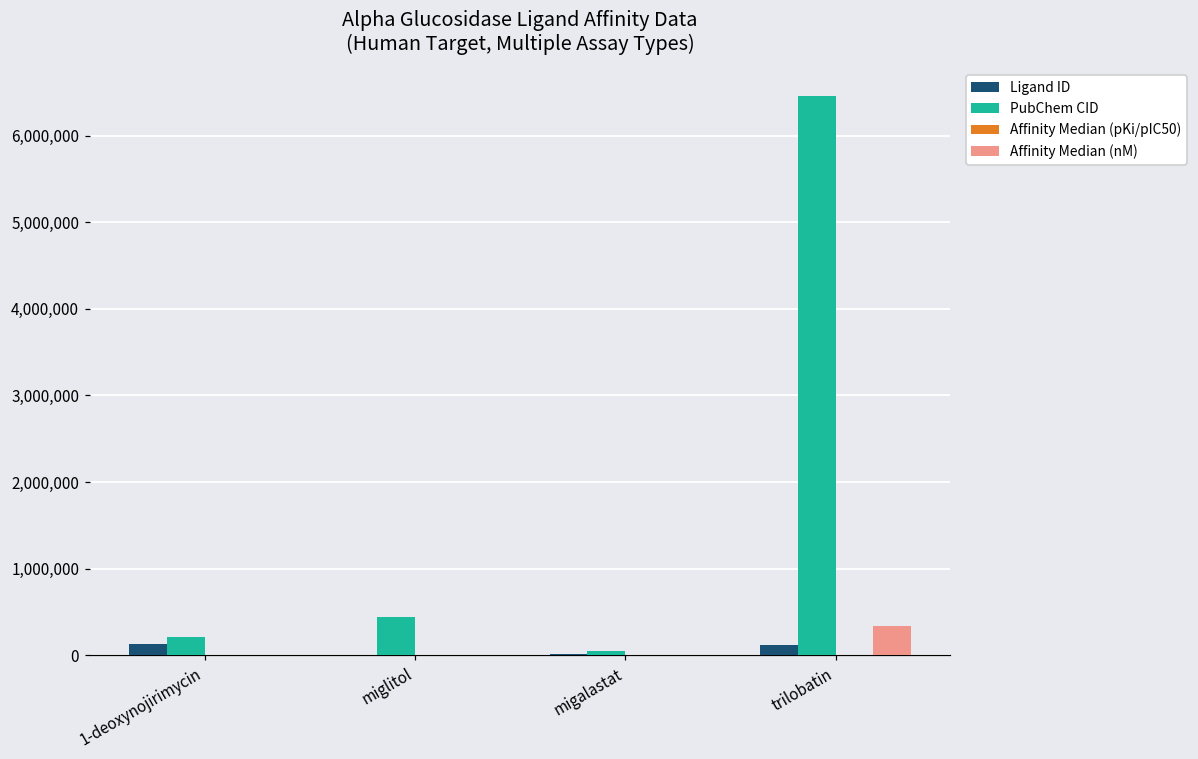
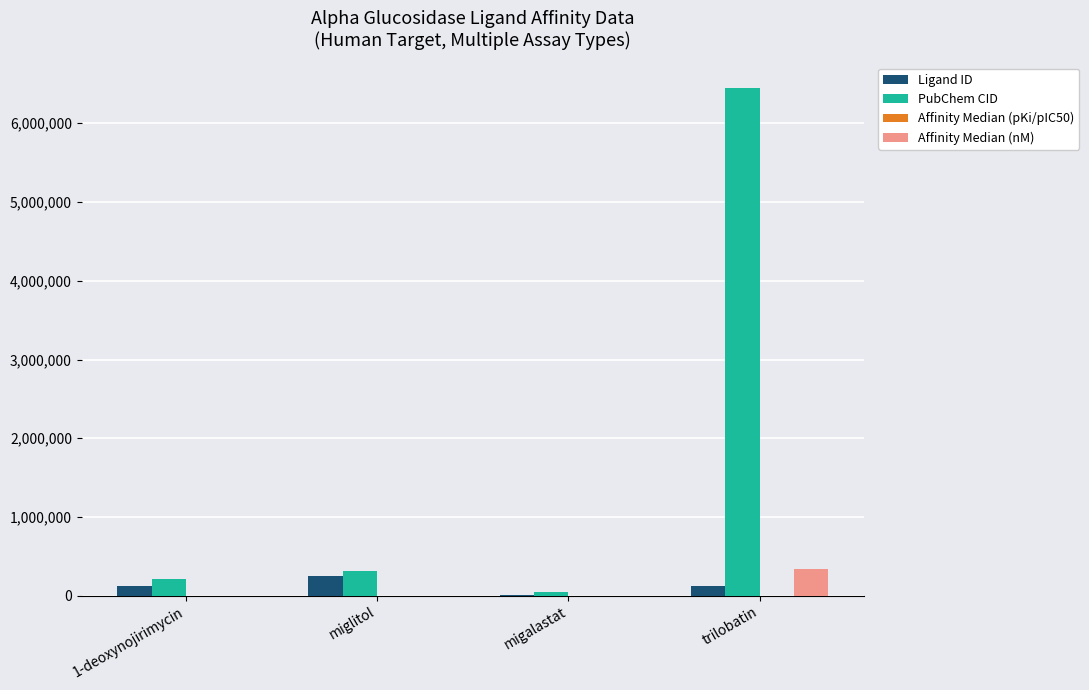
Ligand ID, miglitol: 0 -> 300,000
PubChem CID, miglitol: 400,000 -> 300,000
